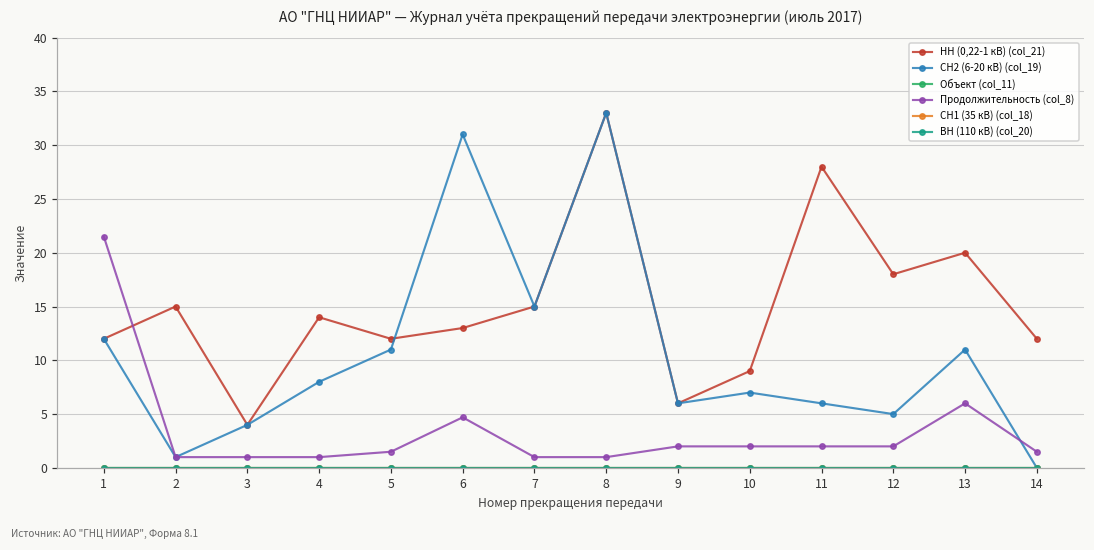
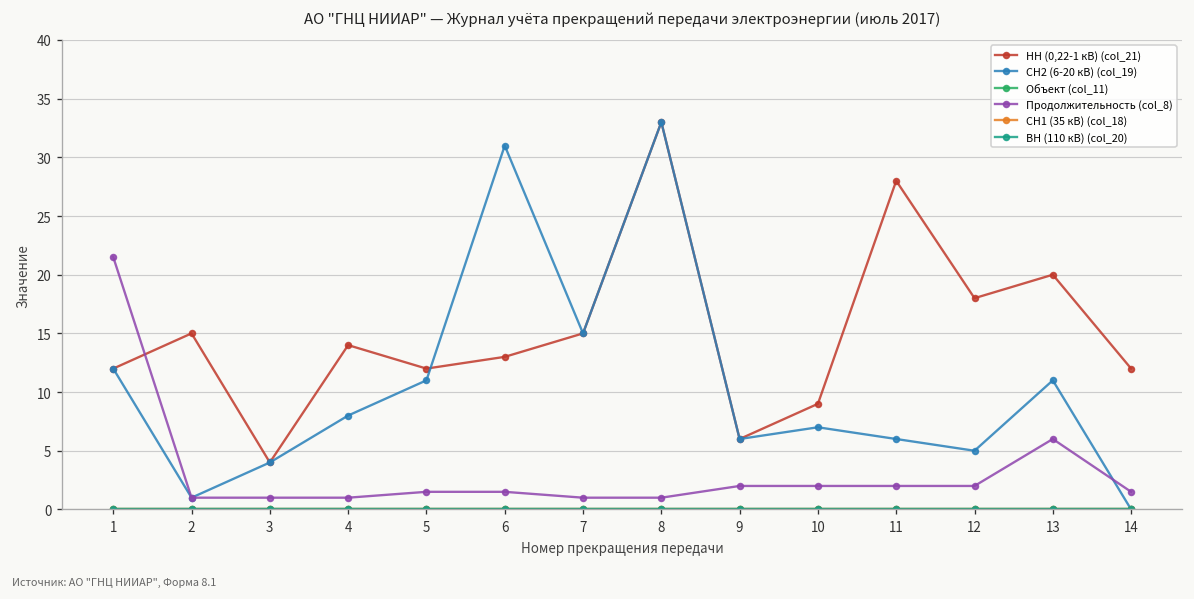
Продолжительность (col_8), 6: 5 -> 2
